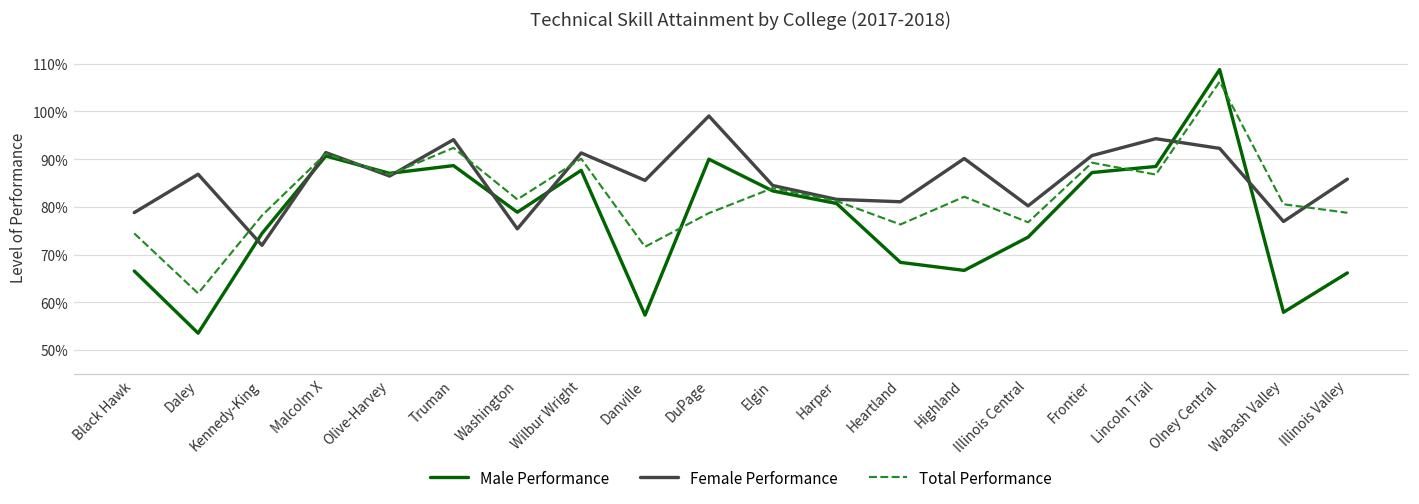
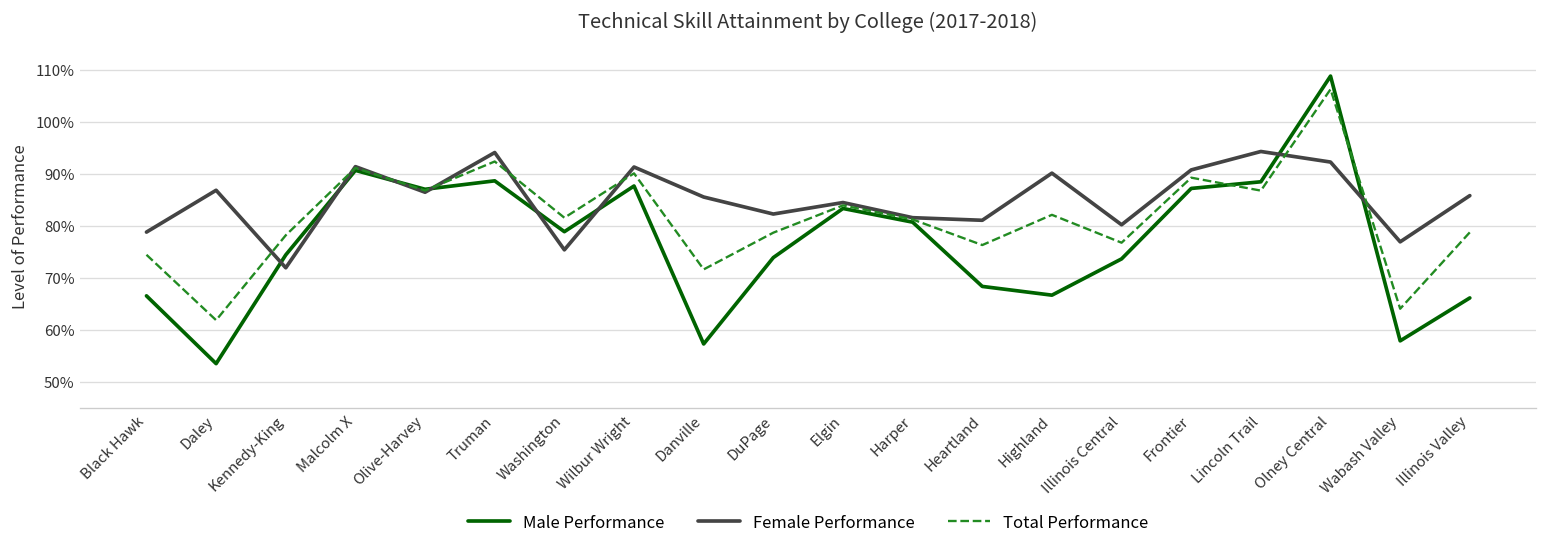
Male Performance, DuPage: 90% -> 74%
Female Performance, DuPage: 99% -> 82%
Total Performance, Wabash Valley: 81% -> 64%
